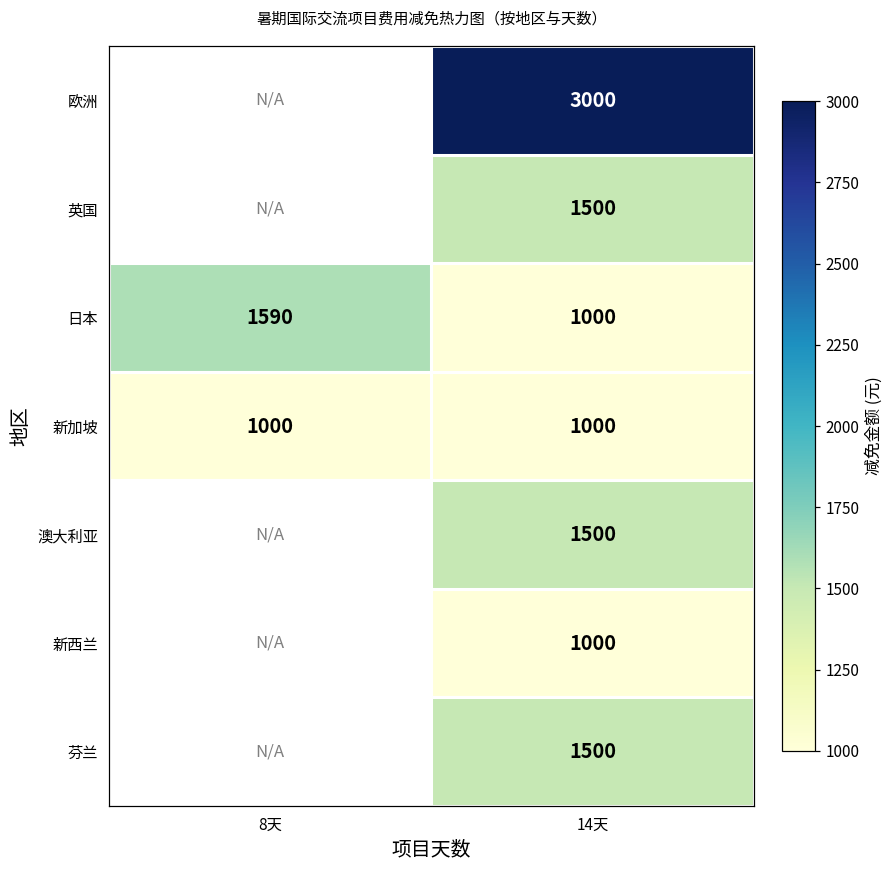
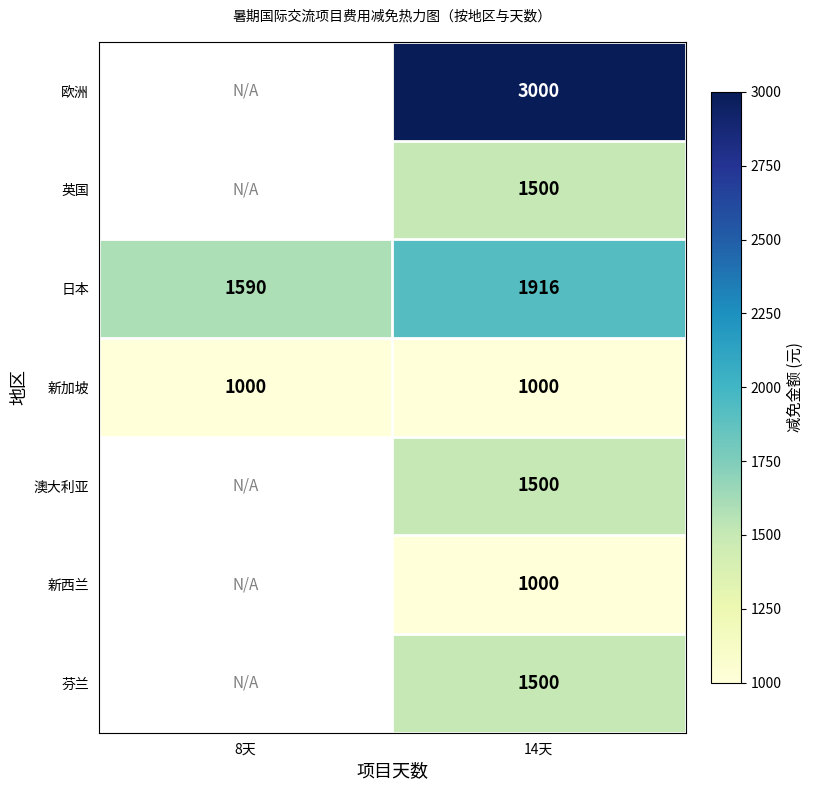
日本, 14天: 1000 -> 1916
